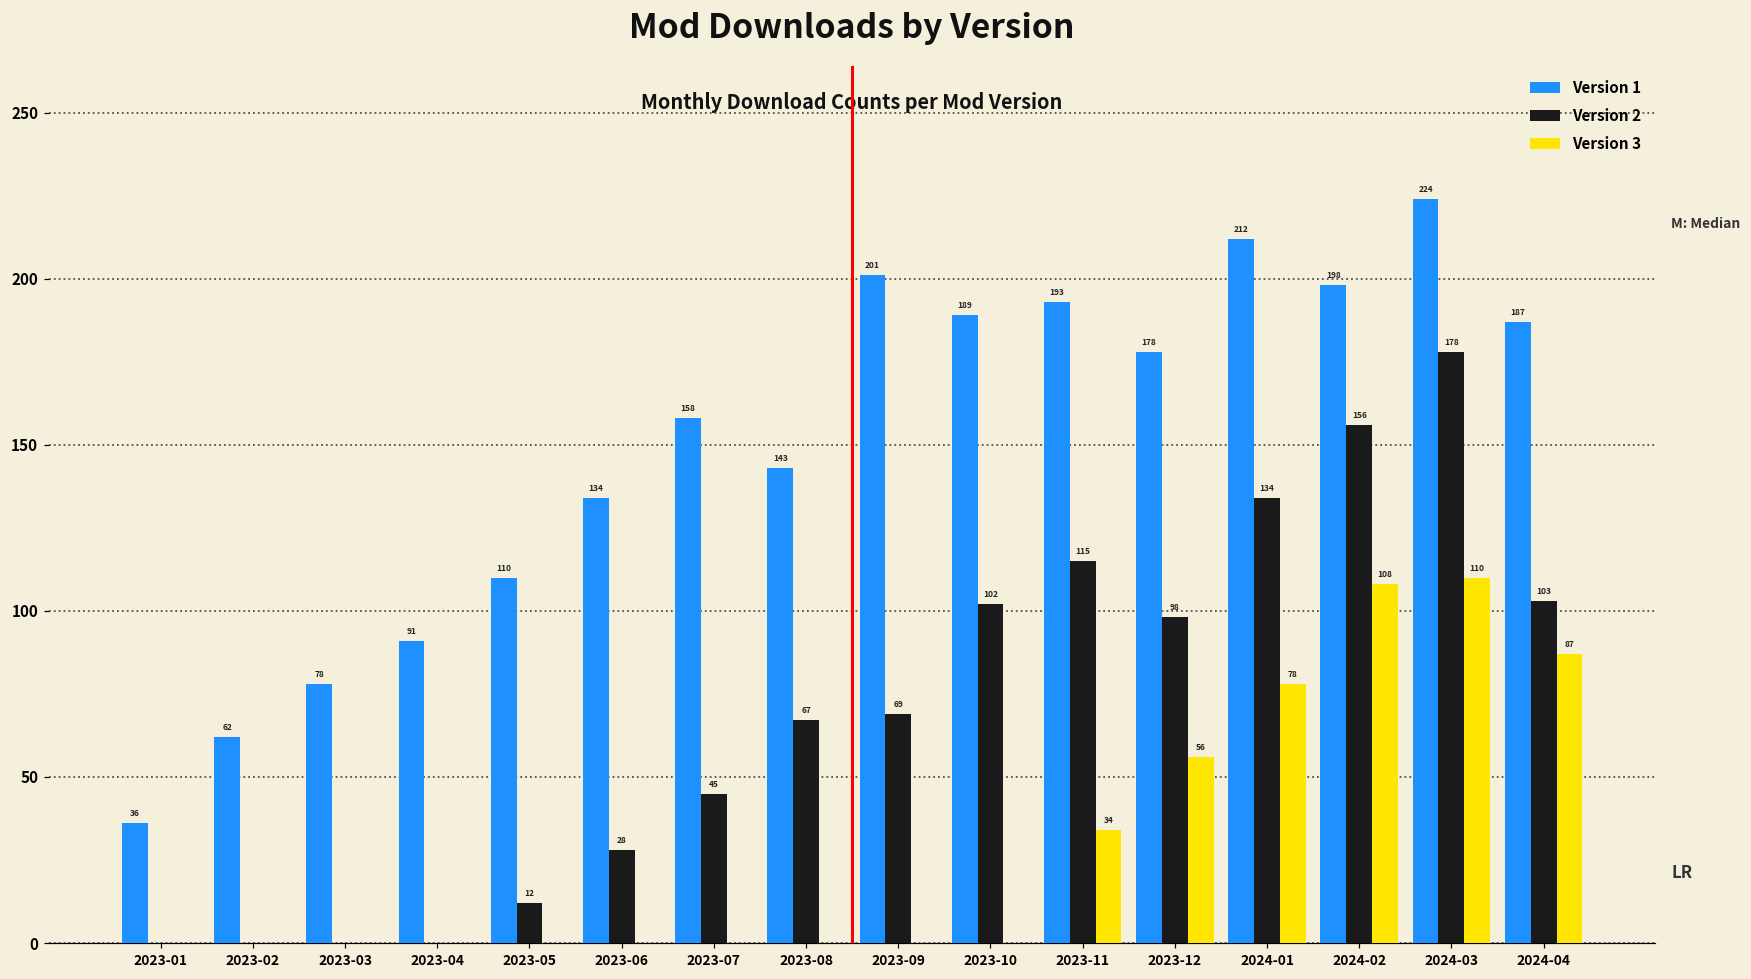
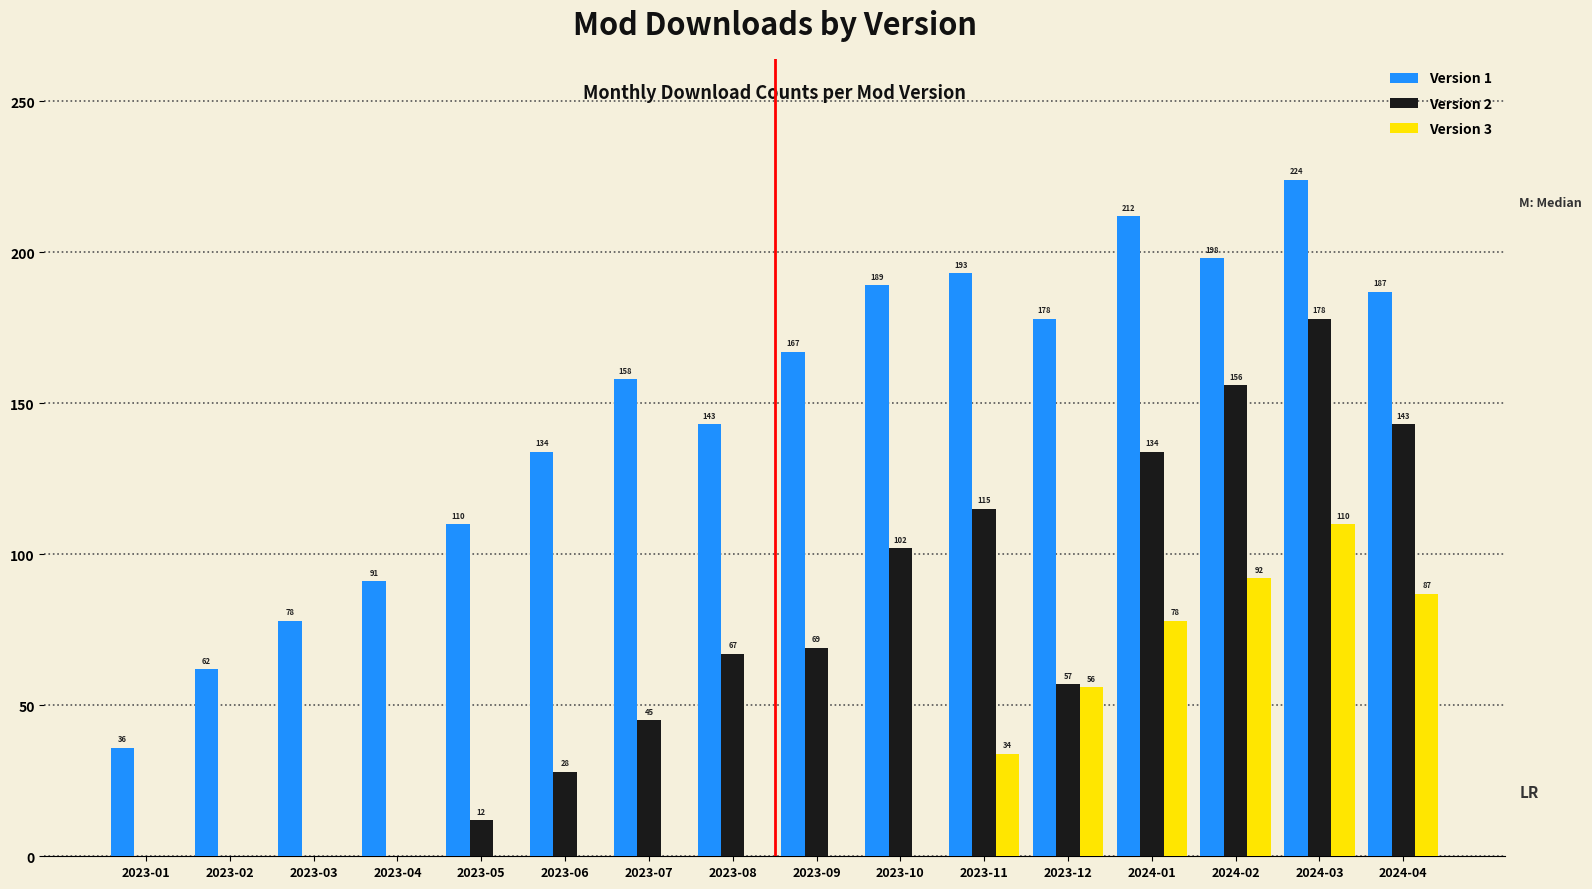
Version 1, 2023-09: 201 -> 167
Version 2, 2023-12: 98 -> 57
Version 3, 2024-02: 108 -> 92
Version 2, 2024-04: 103 -> 143
